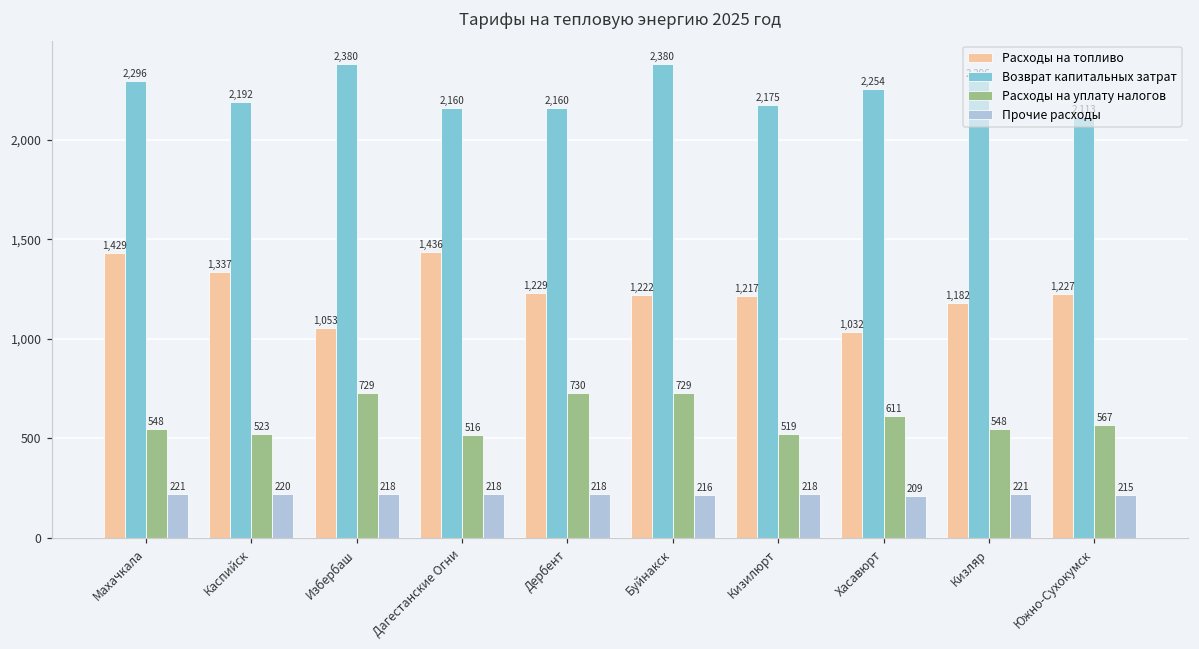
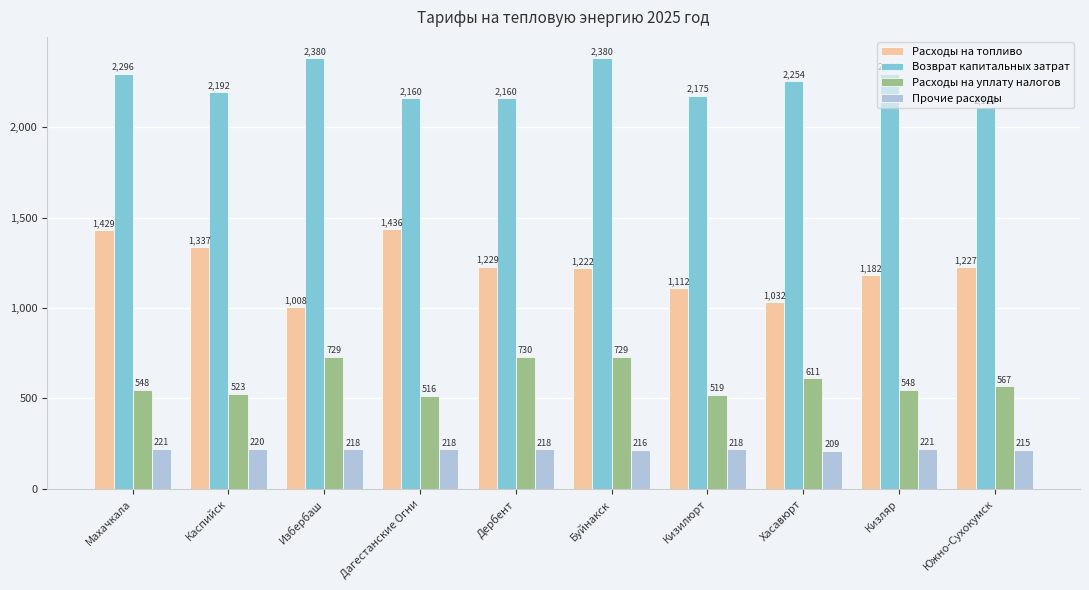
Расходы на топливо, Избербаш: 1,053 -> 1,008
Расходы на топливо, Кизилюрт: 1,217 -> 1,112
